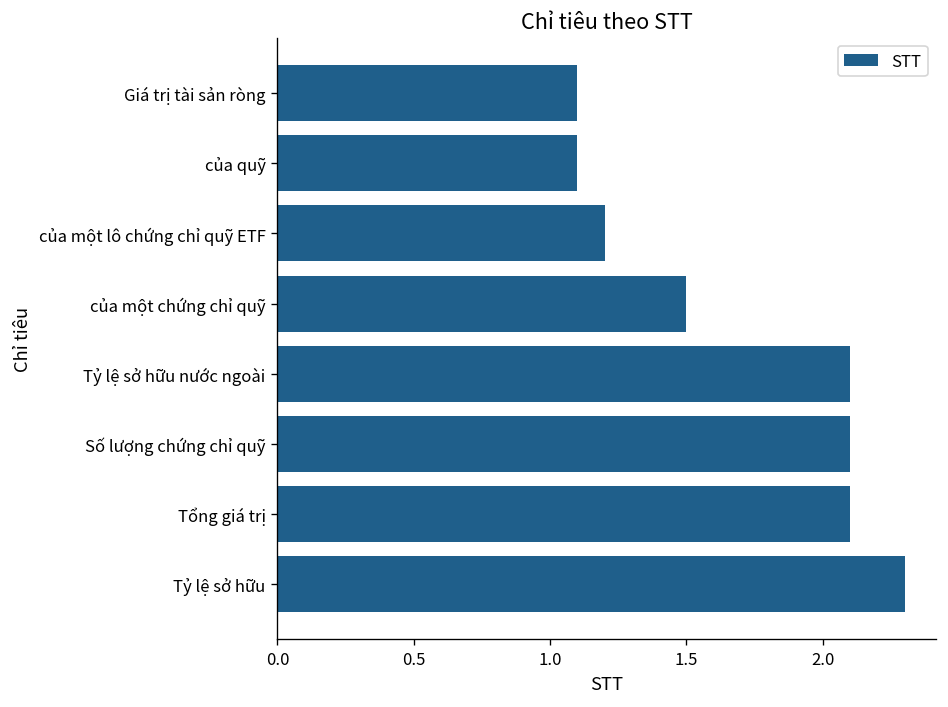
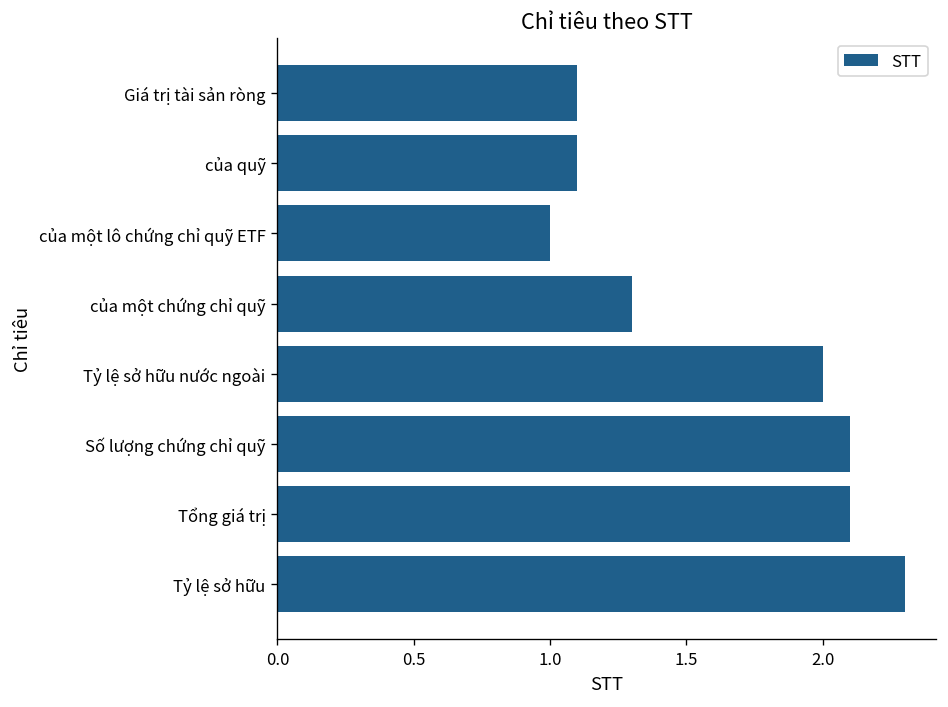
của một lô chứng chỉ quỹ ETF: 1.2 -> 1.0
của một chứng chỉ quỹ: 1.5 -> 1.3
Tỷ lệ sở hữu nước ngoài: 2.1 -> 2.0
